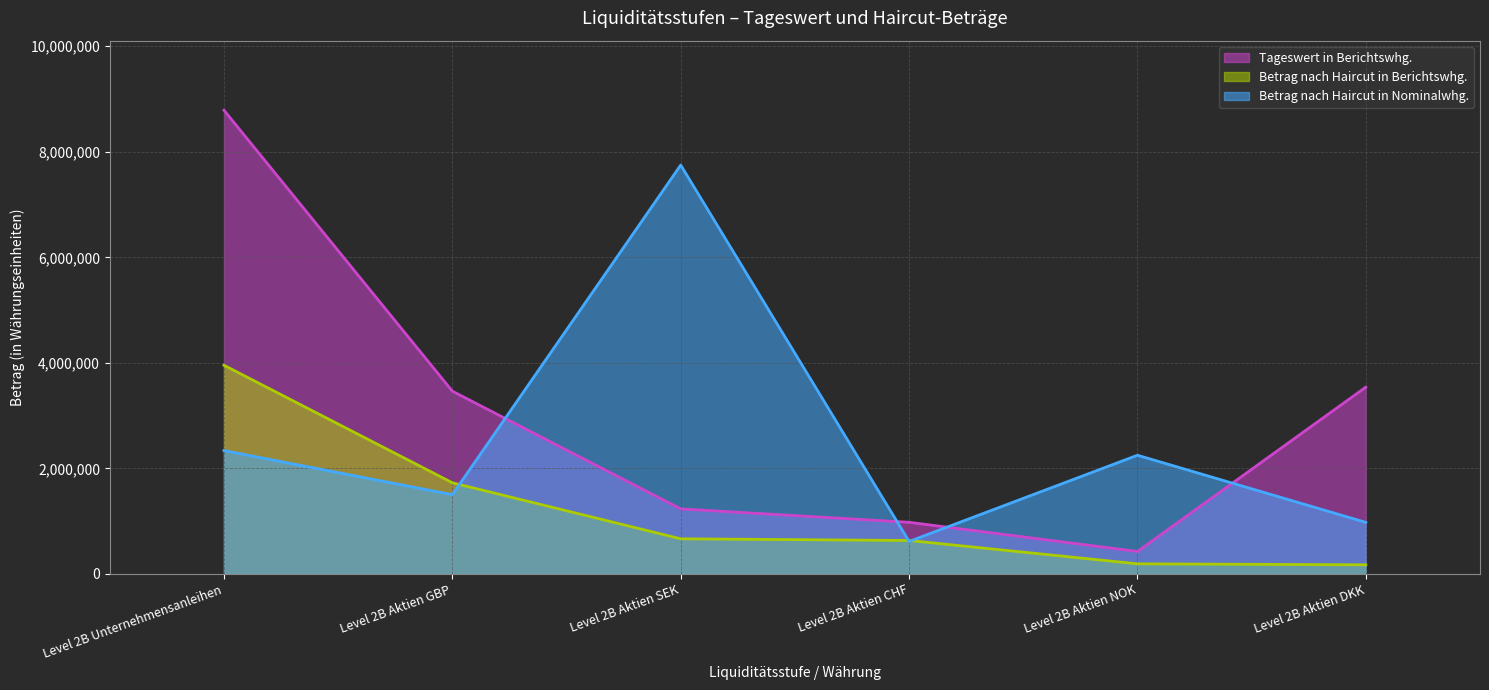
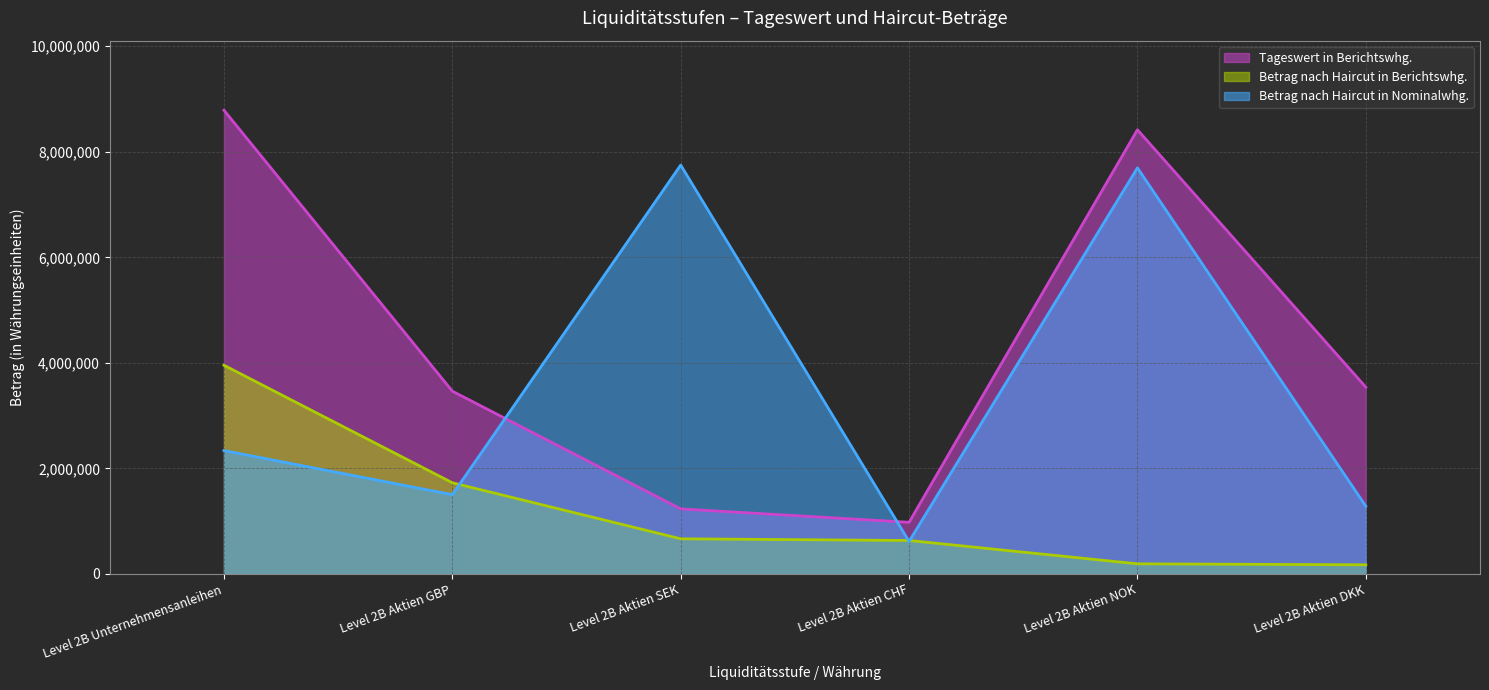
Tageswert in Berichtswhg., Level 2B Aktien NOK: 400,000 -> 8,400,000
Betrag nach Haircut in Nominalwhg., Level 2B Aktien NOK: 2,200,000 -> 7,700,000
Betrag nach Haircut in Nominalwhg., Level 2B Aktien DKK: 1,000,000 -> 1,300,000
